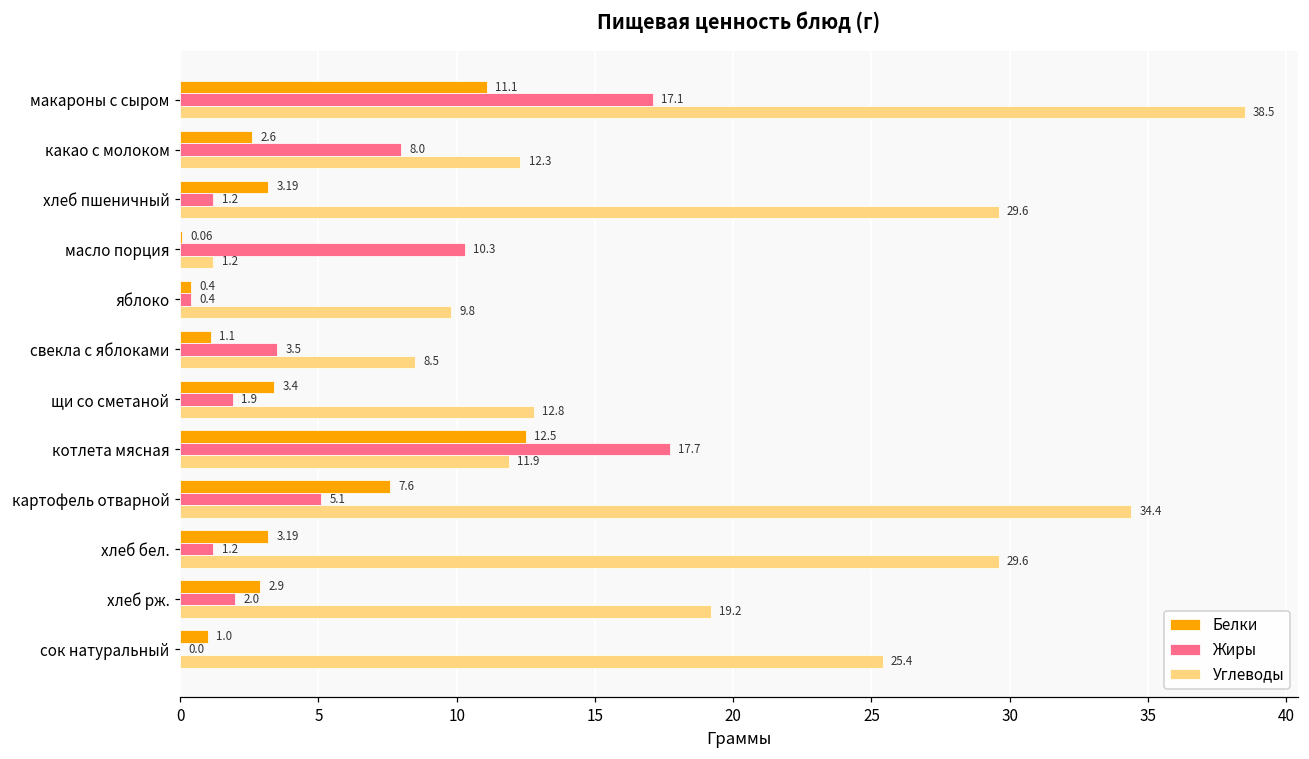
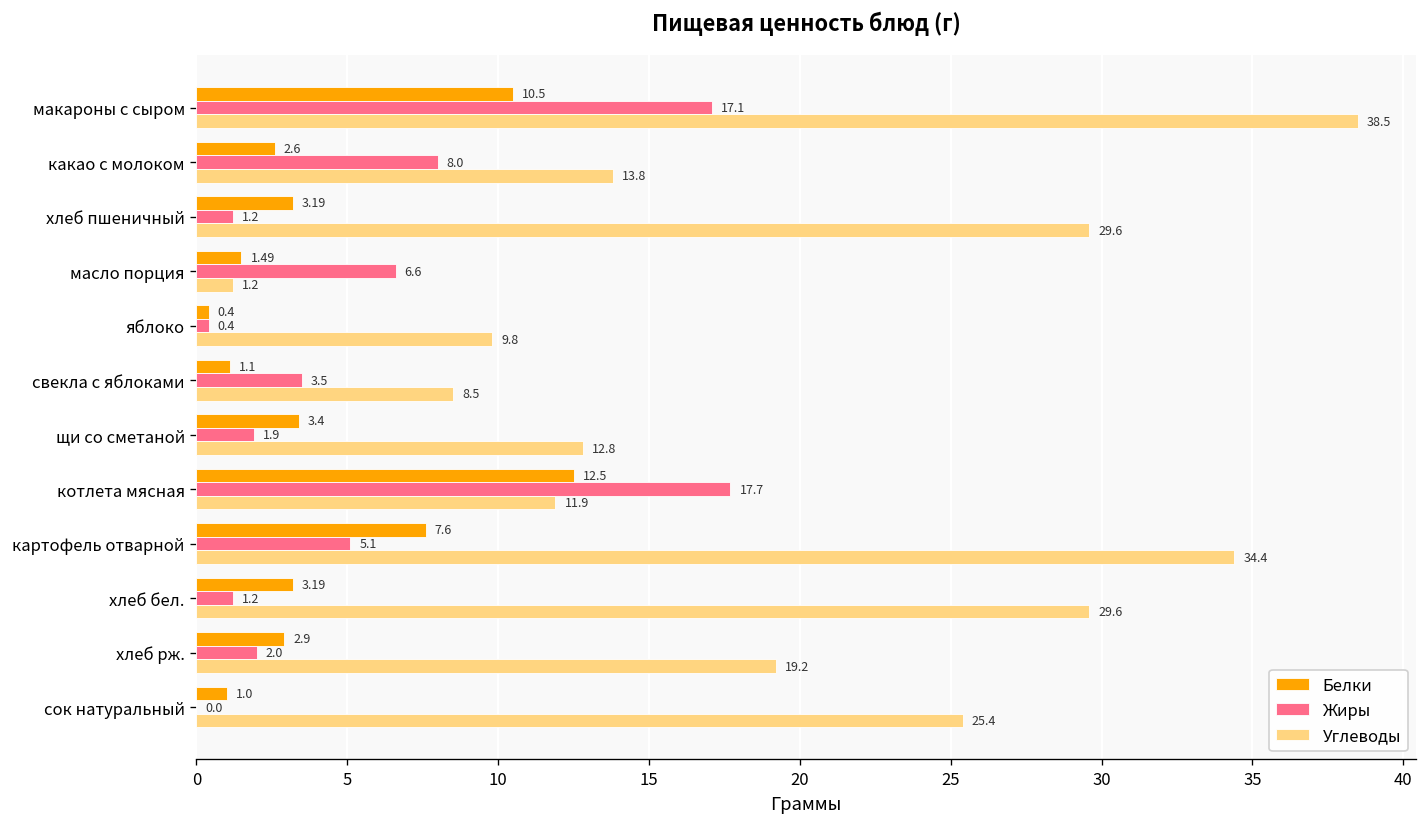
Белки, макароны с сыром: 11.1 -> 10.5
Углеводы, какао с молоком: 12.3 -> 13.8
Белки, масло порция: 0.06 -> 1.49
Жиры, масло порция: 10.3 -> 6.6
